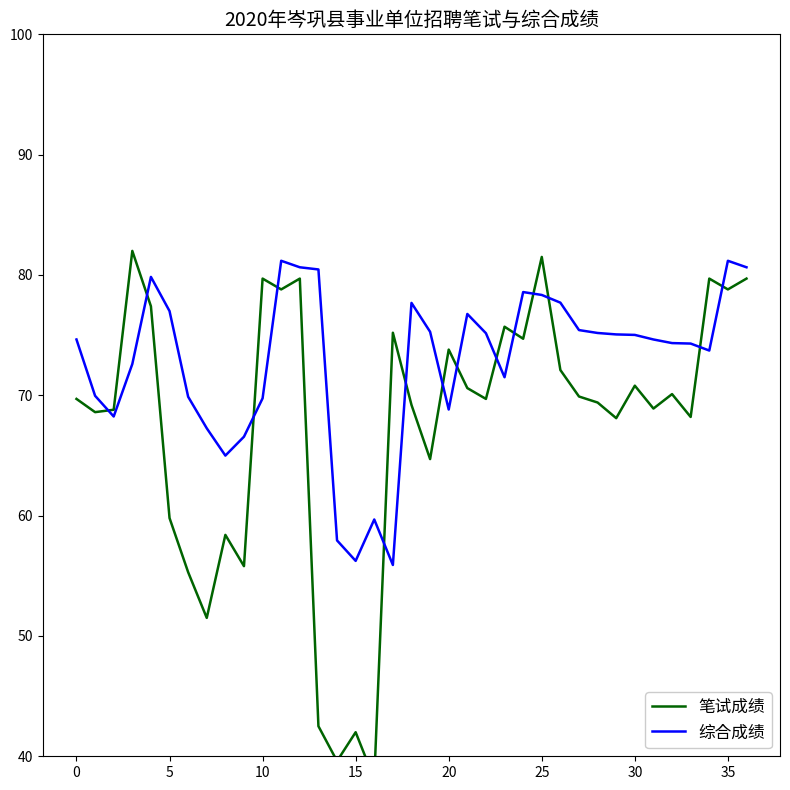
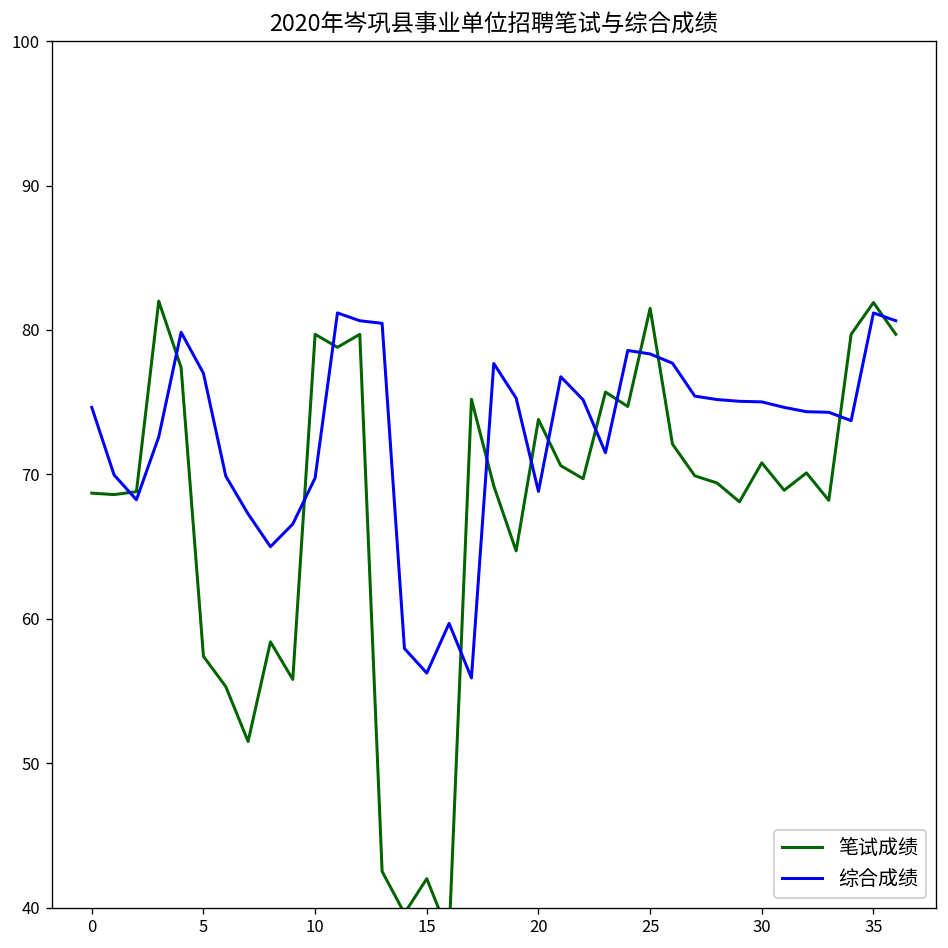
笔试成绩, 0: 69.7 -> 68.7
笔试成绩, 5: 59.8 -> 57.4
笔试成绩, 35: 78.8 -> 81.9
